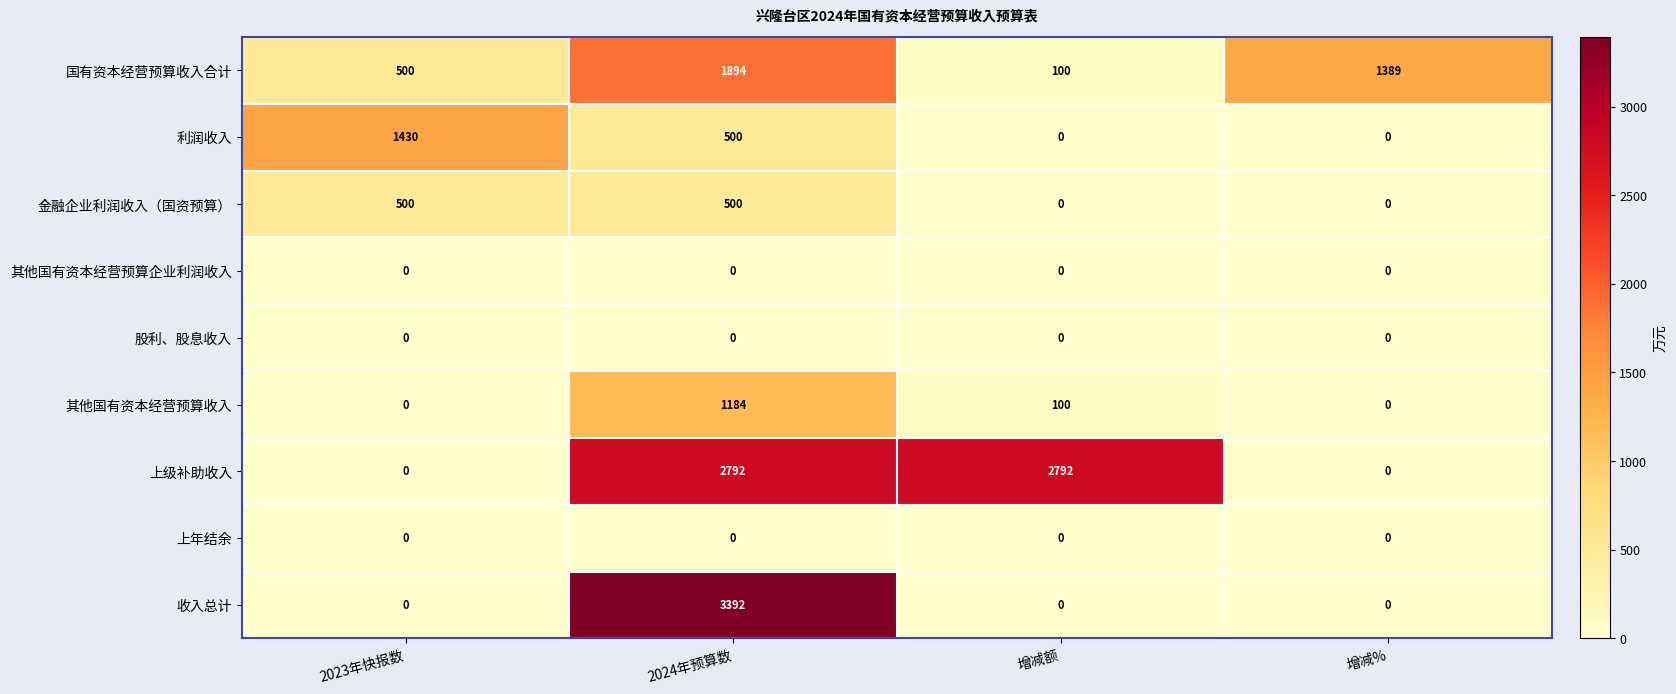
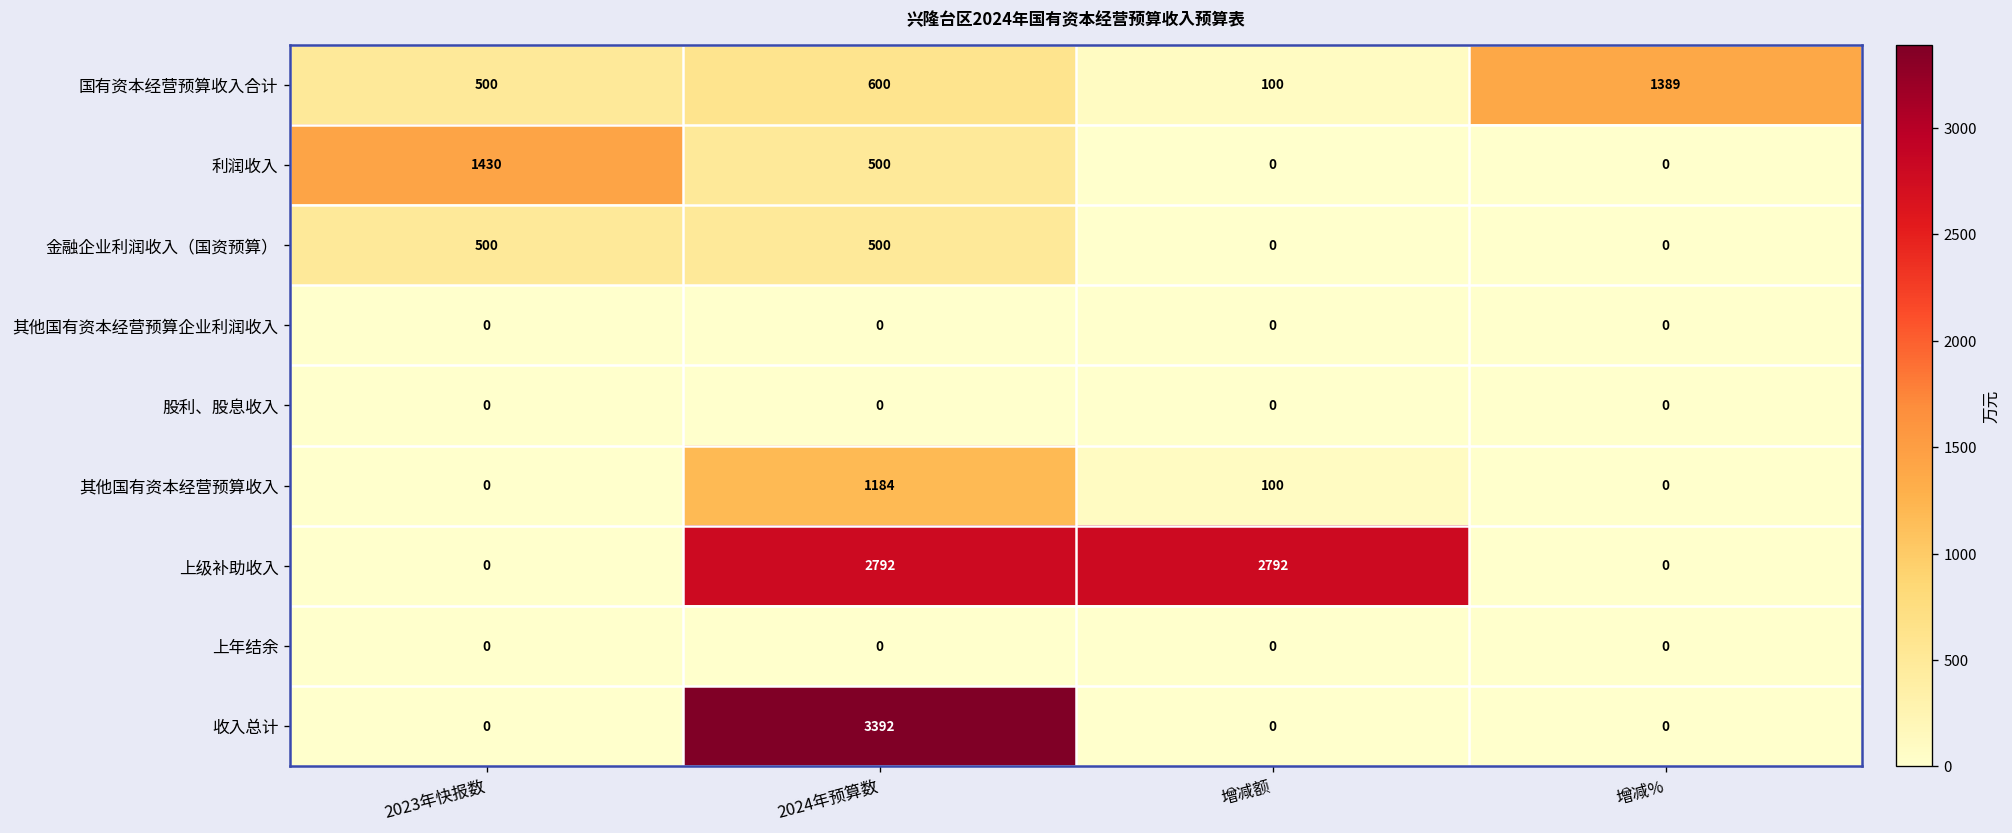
国有资本经营预算收入合计, 2024年预算数: 1894 -> 600
